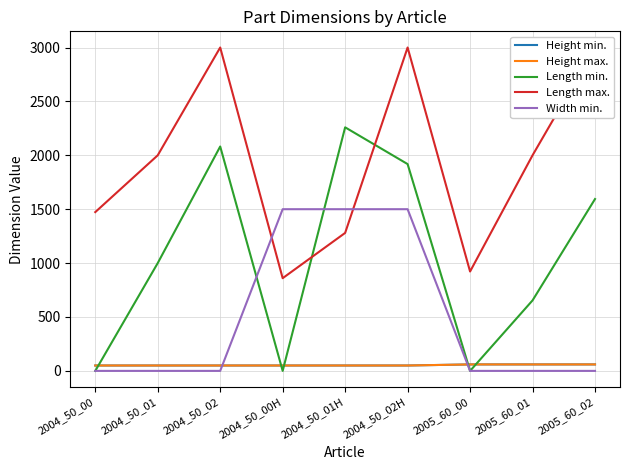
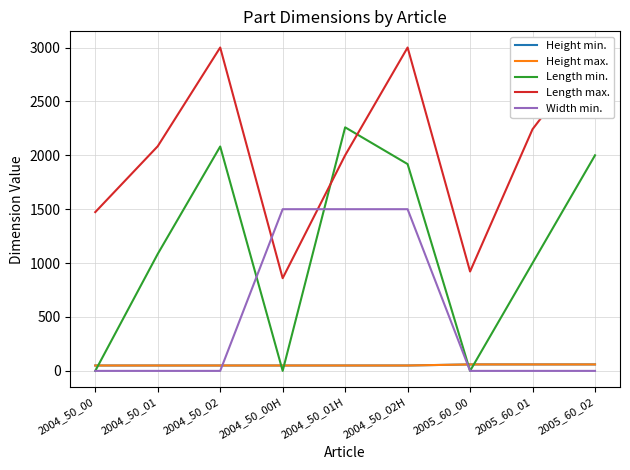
Length min., 2004_50_01: 1000 -> 1080
Length max., 2004_50_01: 2000 -> 2080
Length max., 2004_50_01H: 1280 -> 2000
Length min., 2005_60_01: 650 -> 1000
Length max., 2005_60_01: 2000 -> 2240
Length min., 2005_60_02: 1590 -> 2000
